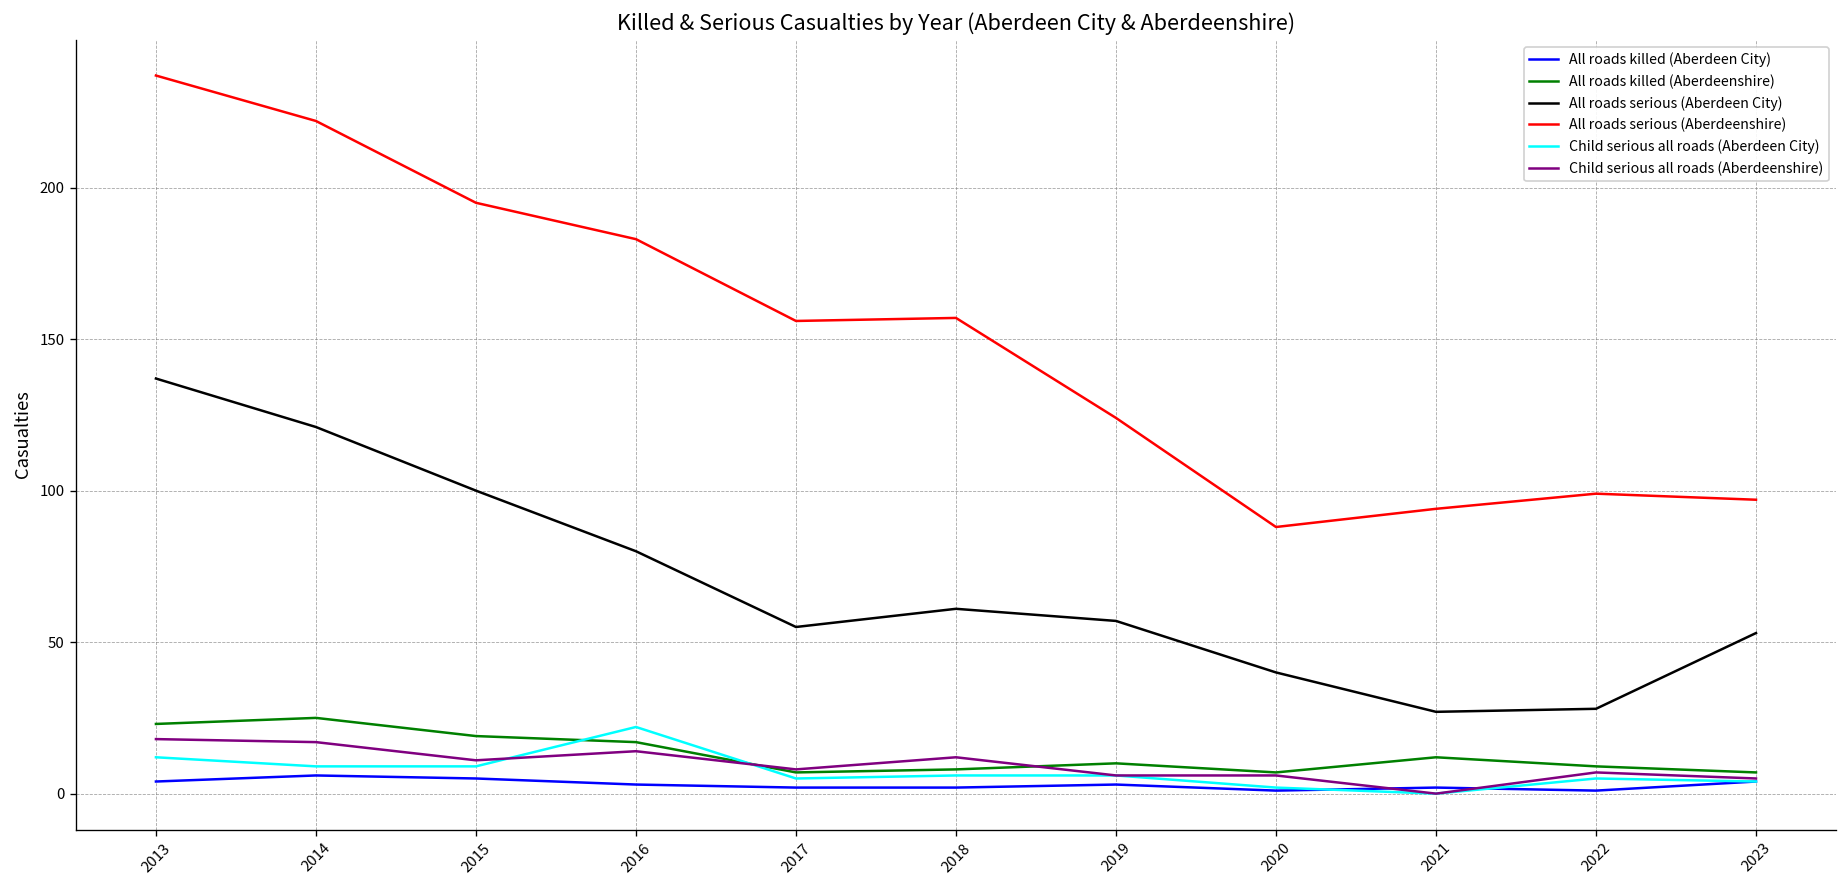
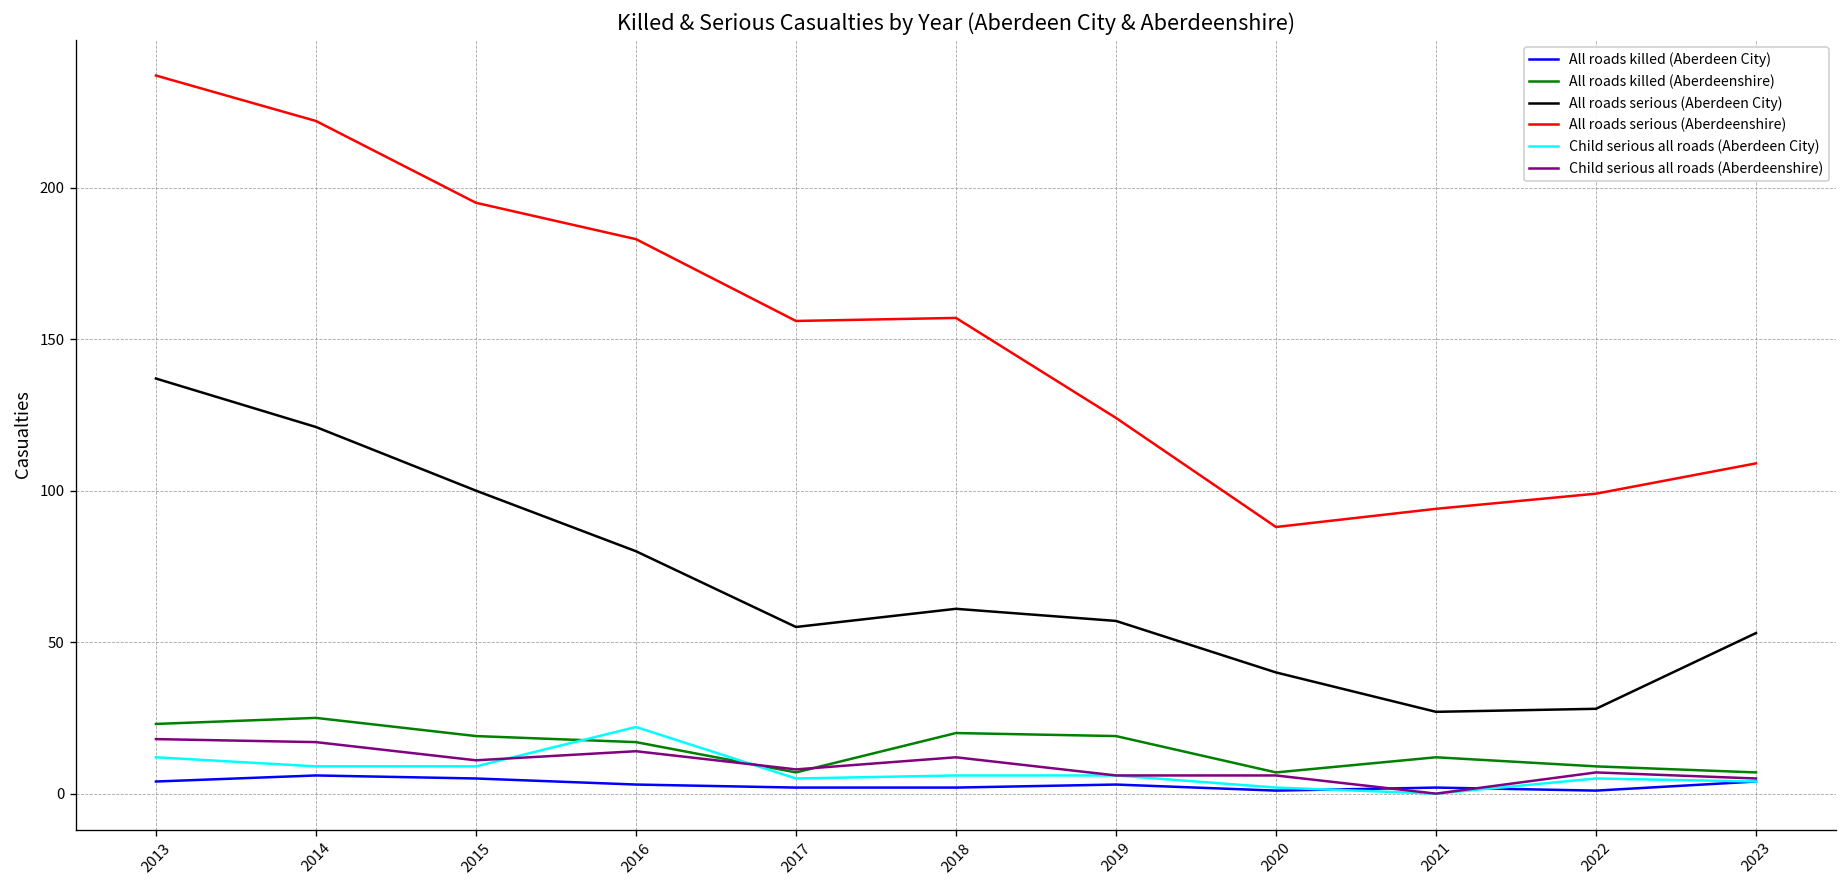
All roads killed (Aberdeenshire), 2018: 8 -> 20
All roads killed (Aberdeenshire), 2019: 10 -> 19
All roads serious (Aberdeenshire), 2023: 97 -> 109
